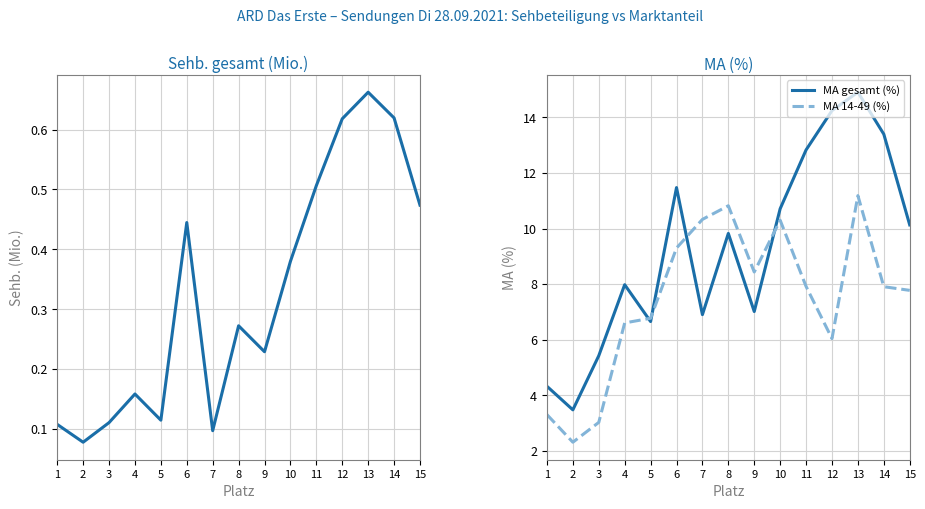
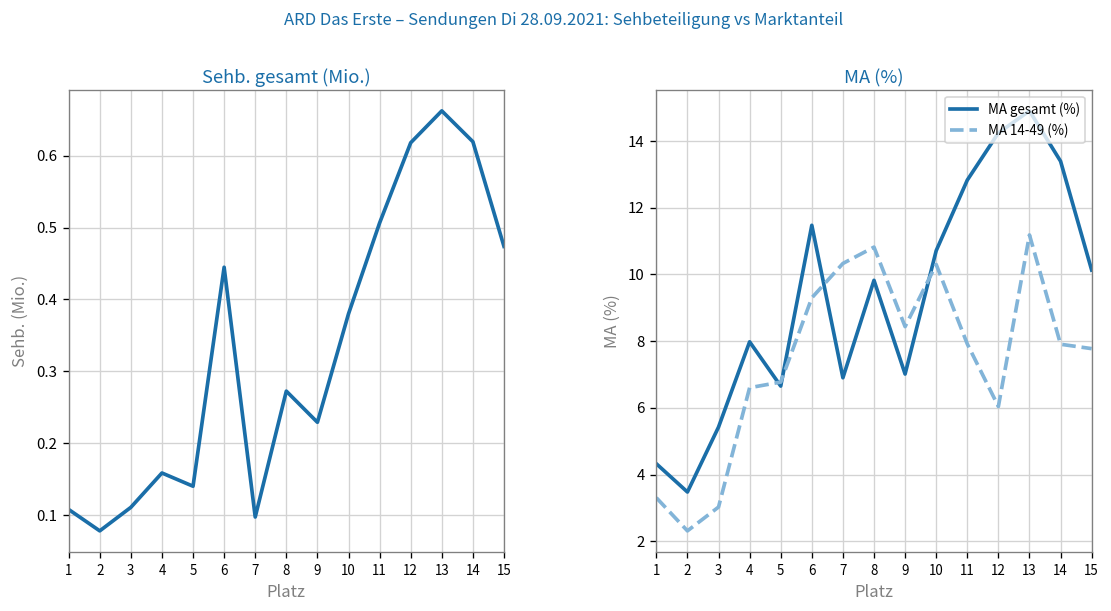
Sehb. gesamt (Mio.), 5: 0.11 -> 0.14
